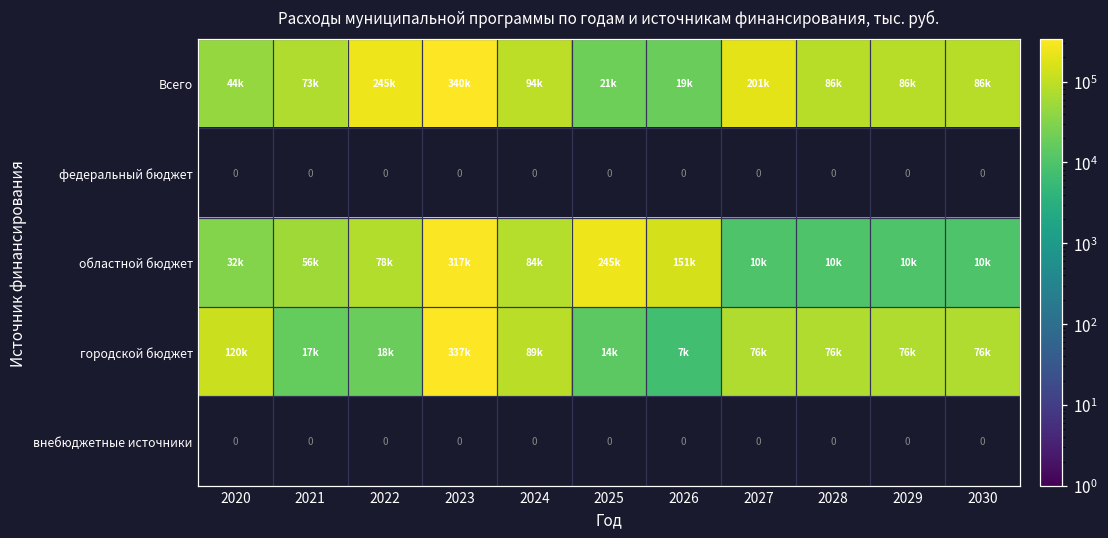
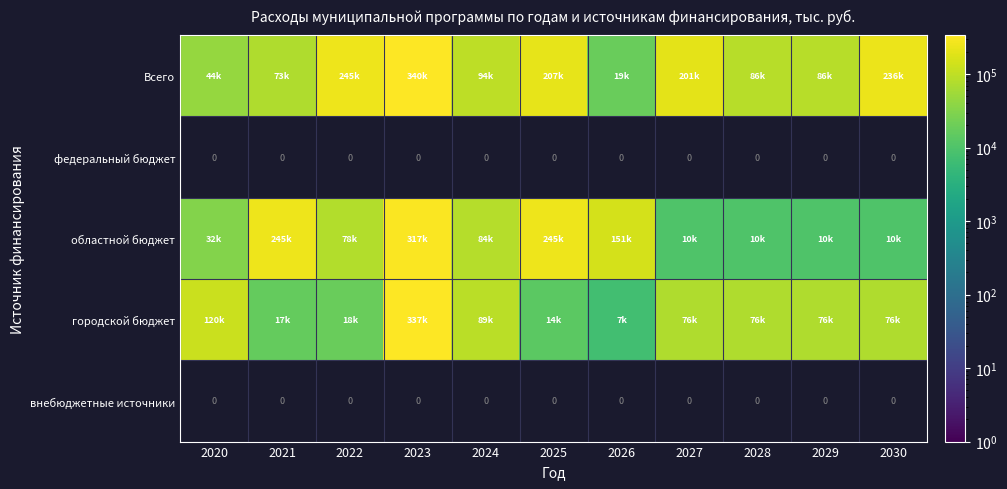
Всего, 2025: 21k -> 207k
Всего, 2030: 86k -> 236k
областной бюджет, 2021: 56k -> 245k
